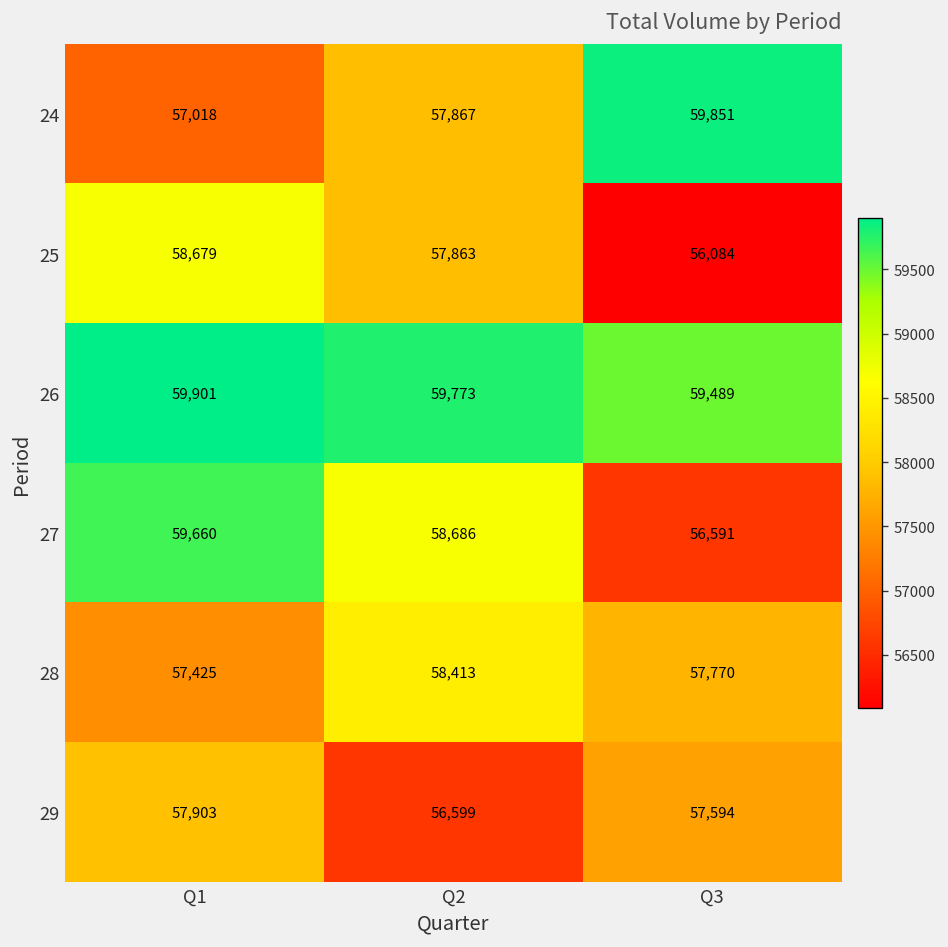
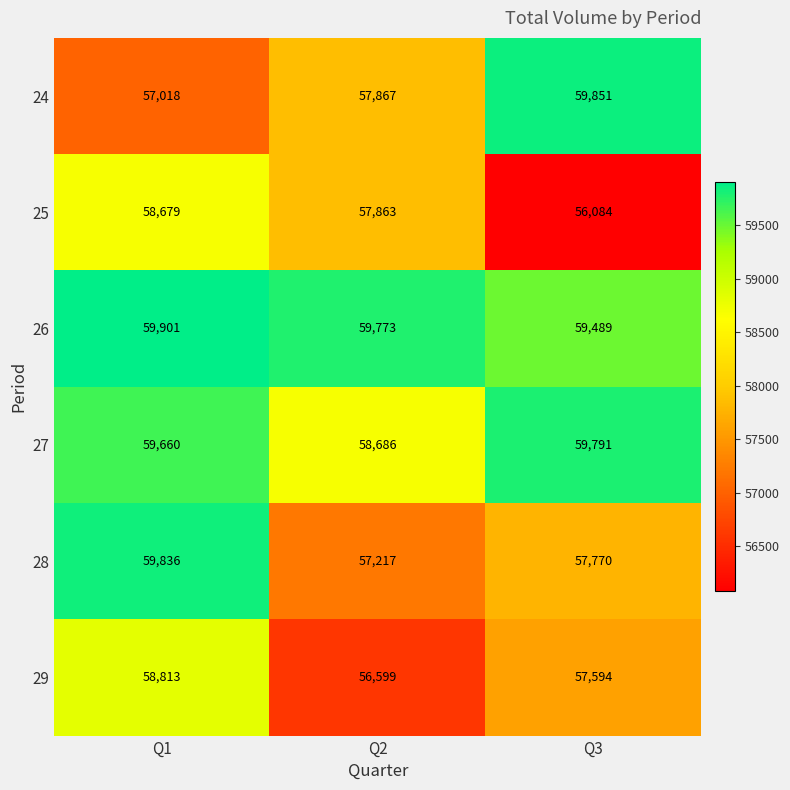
27, Q3: 56,591 -> 59,791
28, Q1: 57,425 -> 59,836
28, Q2: 58,413 -> 57,217
29, Q1: 57,903 -> 58,813
